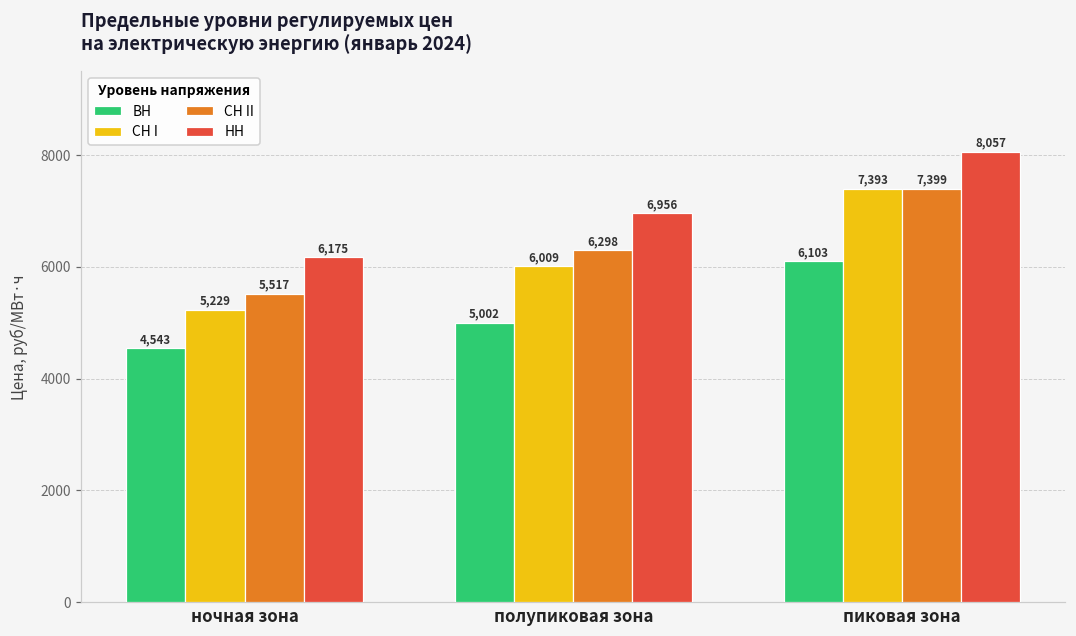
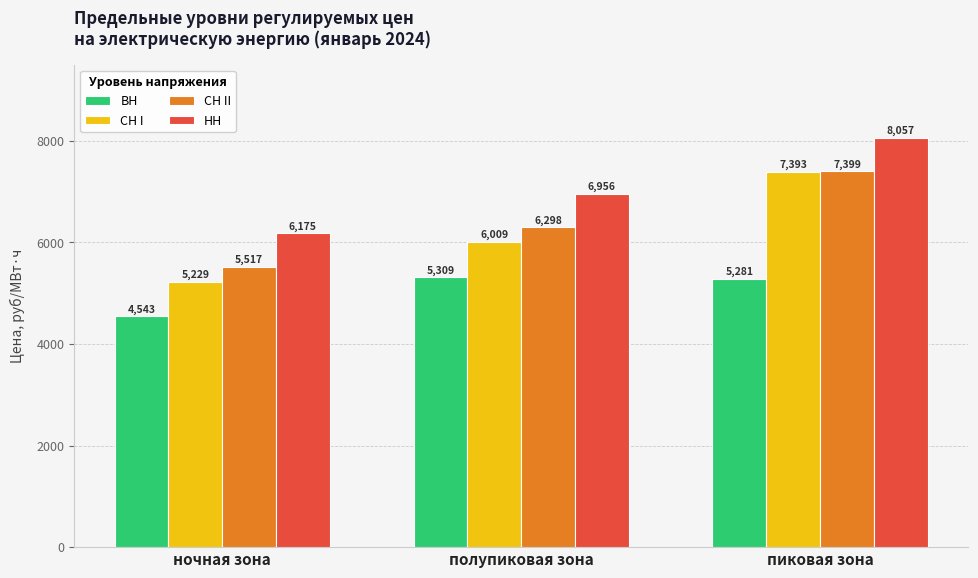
ВН, полупиковая зона: 5,002 -> 5,309
ВН, пиковая зона: 6,103 -> 5,281
